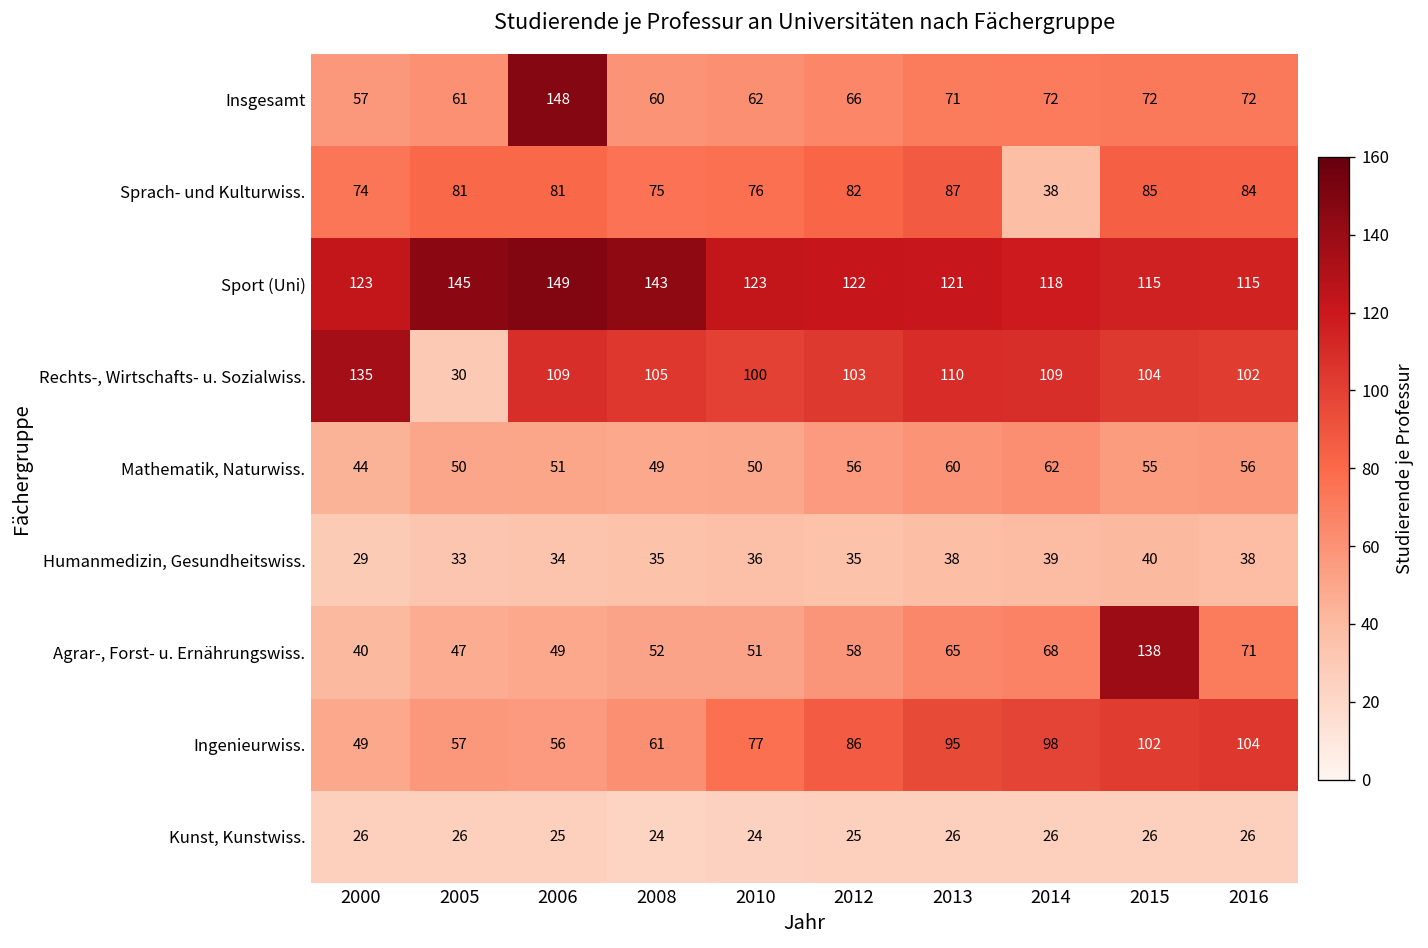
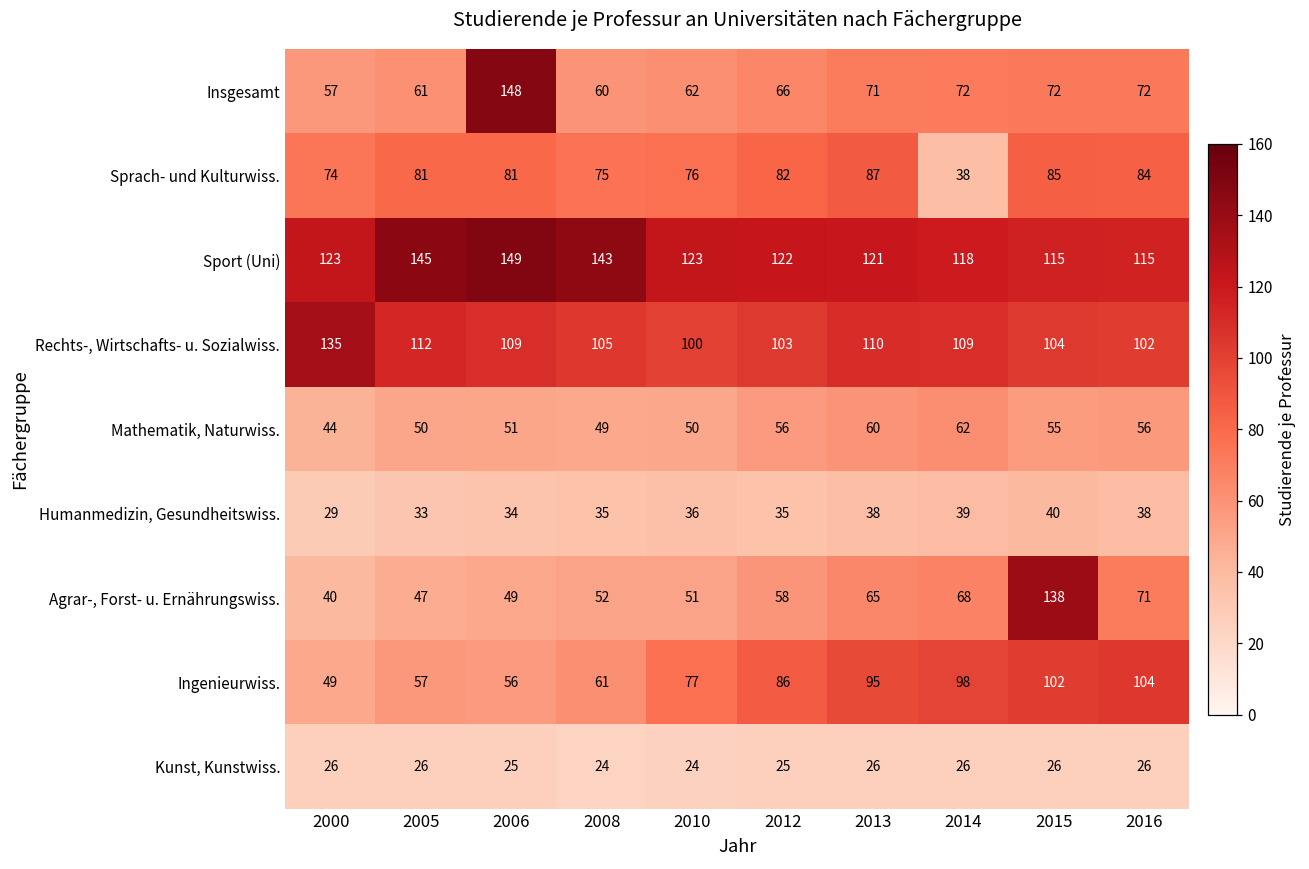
Rechts-, Wirtschafts- u. Sozialwiss., 2005: 30 -> 112
